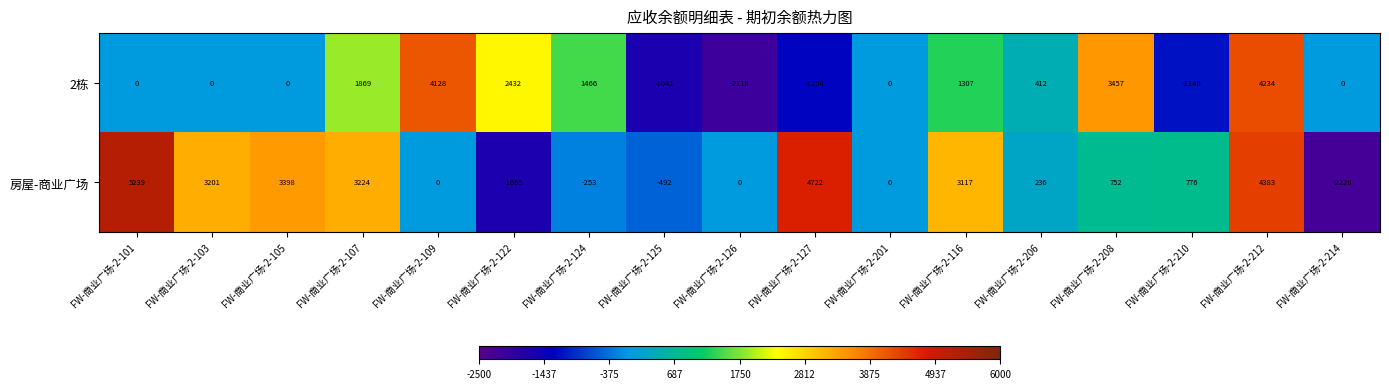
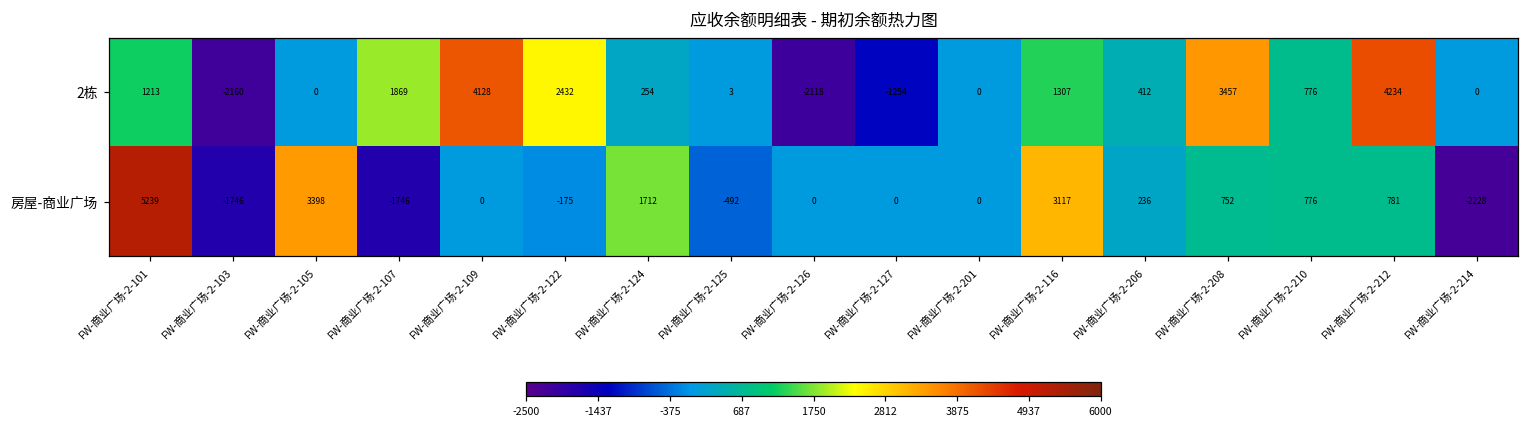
2栋, FW-商业广场-2-101: 0 -> 1213
2栋, FW-商业广场-2-103: 0 -> -2160
2栋, FW-商业广场-2-124: 1466 -> 254
2栋, FW-商业广场-2-125: -1641 -> 3
2栋, FW-商业广场-2-210: -1148 -> 776
房屋-商业广场, FW-商业广场-2-103: 3201 -> -1746
房屋-商业广场, FW-商业广场-2-107: 3224 -> -1746
房屋-商业广场, FW-商业广场-2-122: -1665 -> -175
房屋-商业广场, FW-商业广场-2-124: -253 -> 1712
房屋-商业广场, FW-商业广场-2-127: 4722 -> 0
房屋-商业广场, FW-商业广场-2-212: 4383 -> 781
